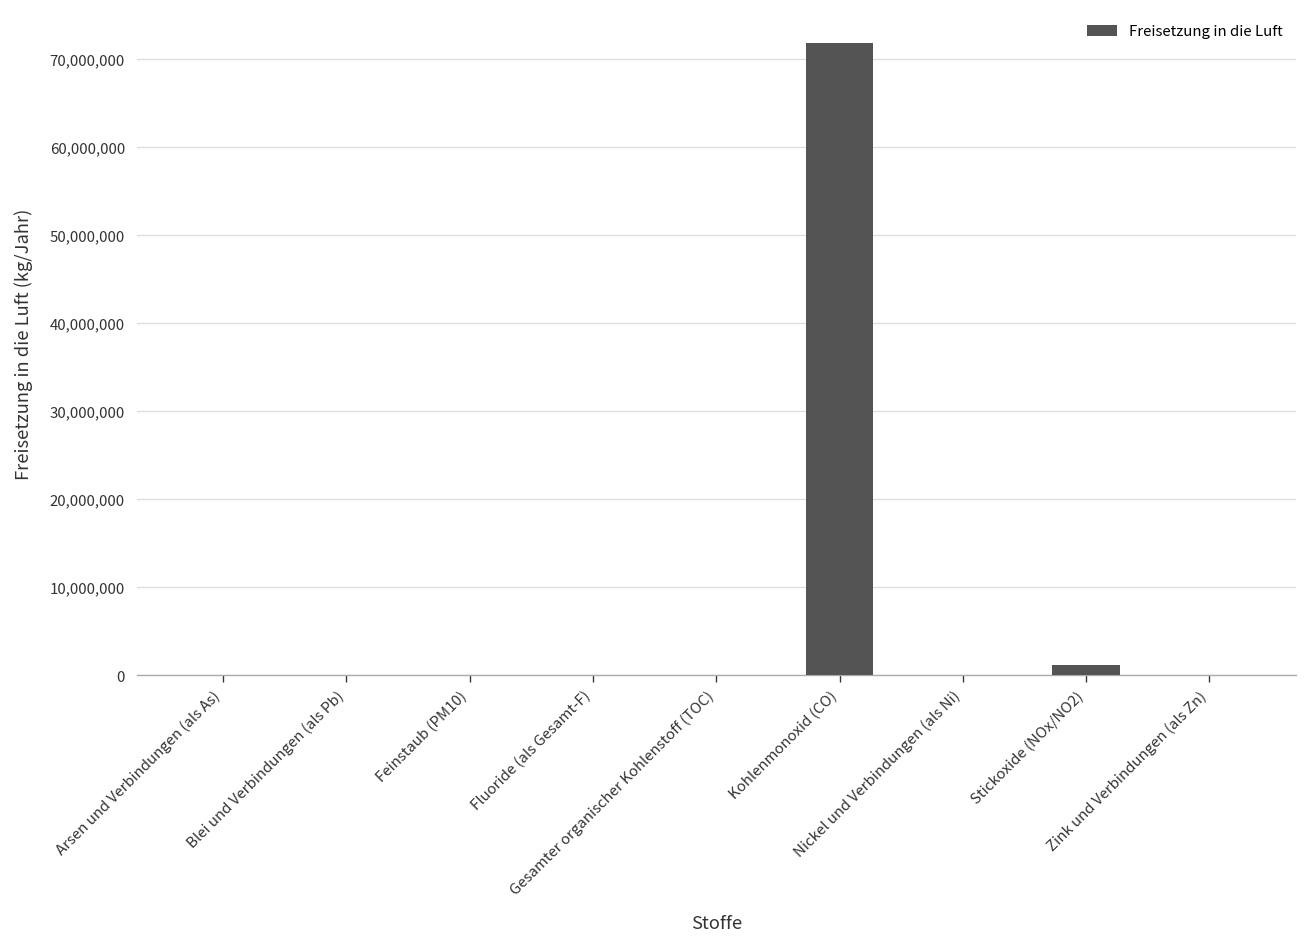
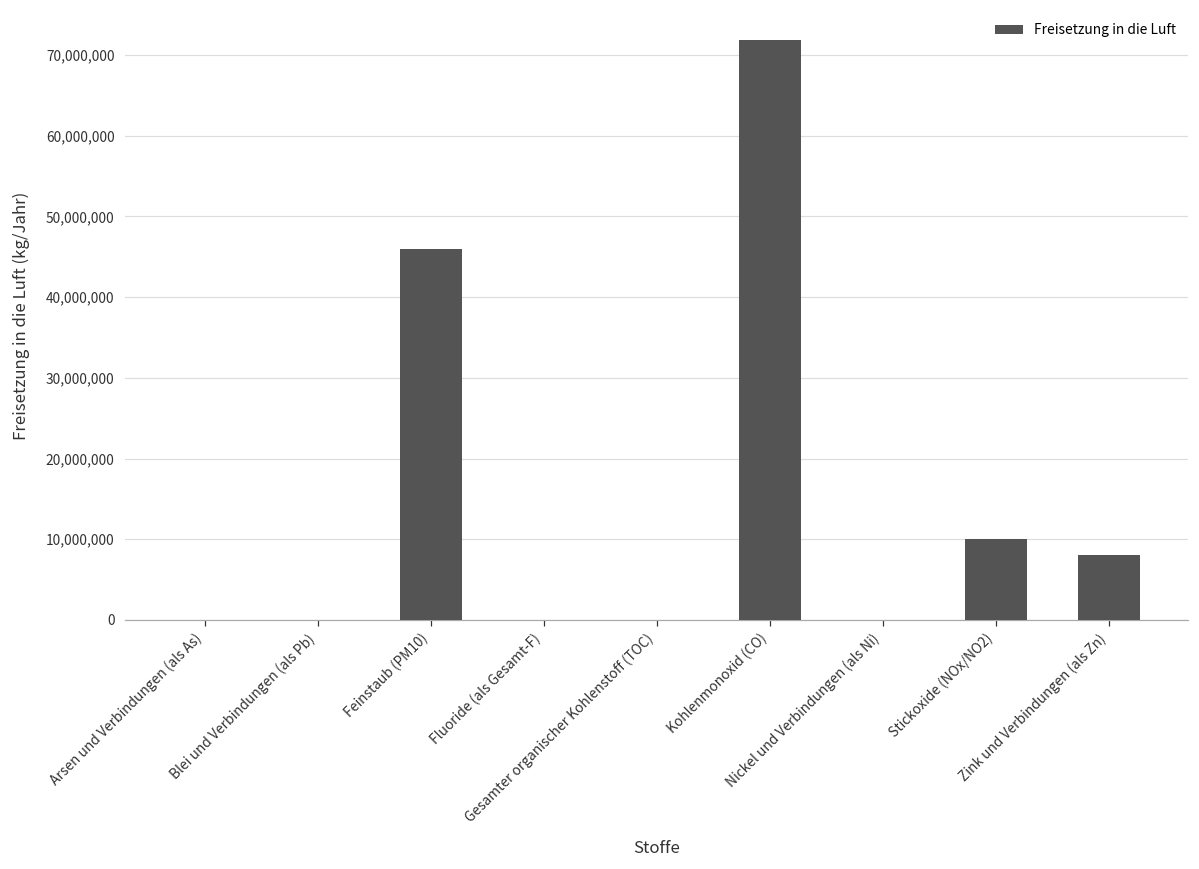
Feinstaub (PM10): 0 -> 46,000,000
Stickoxide (NOx/NO2): 1,000,000 -> 10,000,000
Zink und Verbindungen (als Zn): 0 -> 8,000,000
